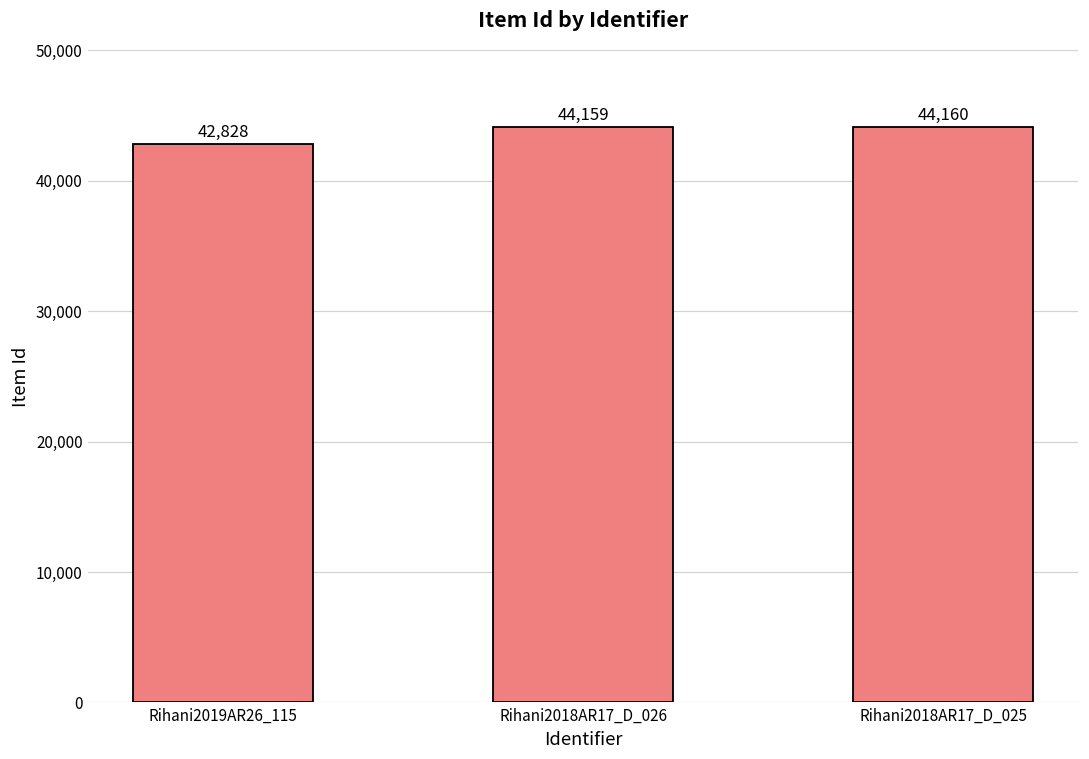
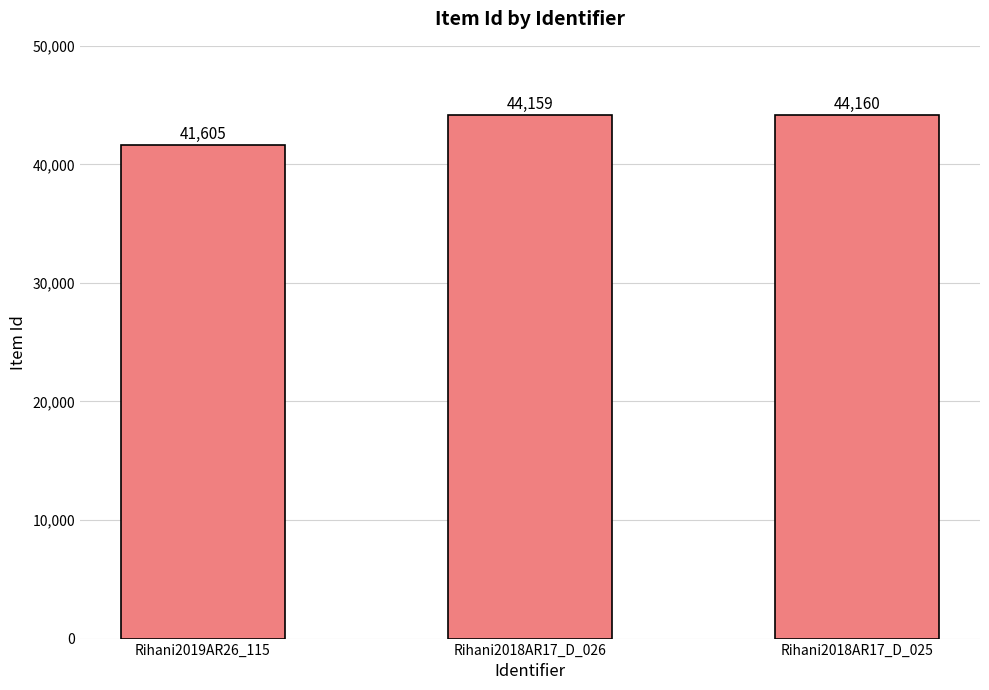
Rihani2019AR26_115: 42,828 -> 41,605
